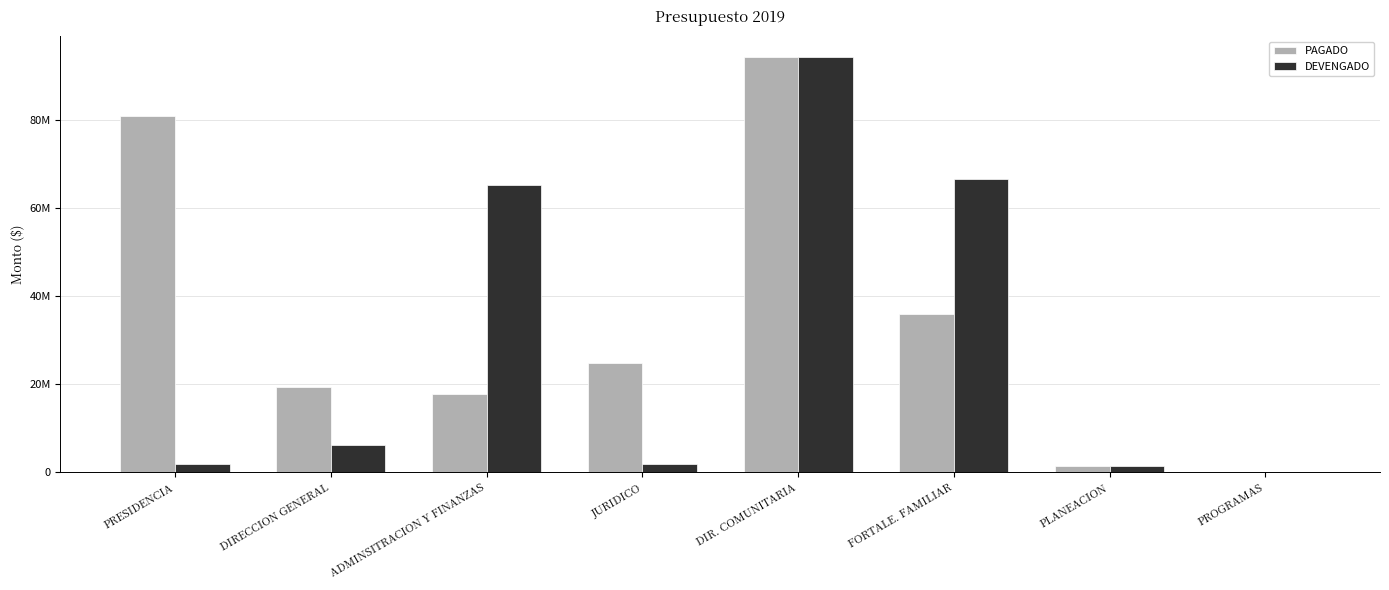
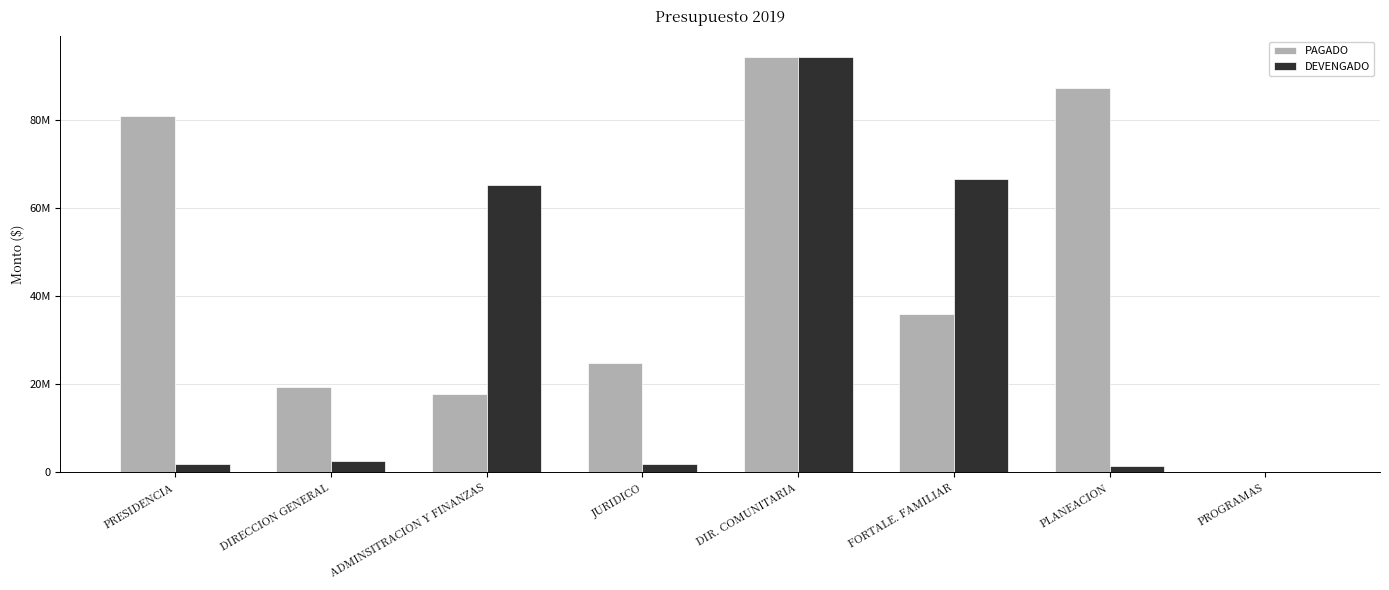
DEVENGADO, DIRECCION GENERAL: 6000000 -> 3000000
PAGADO, PLANEACION: 1000000 -> 87000000
